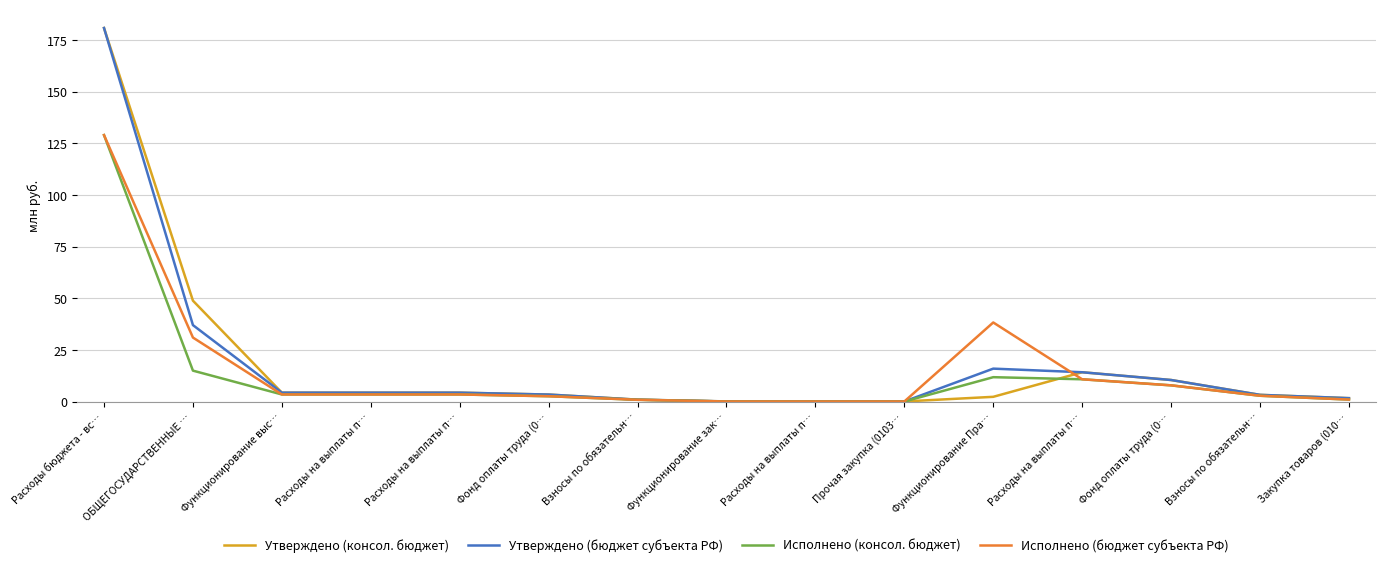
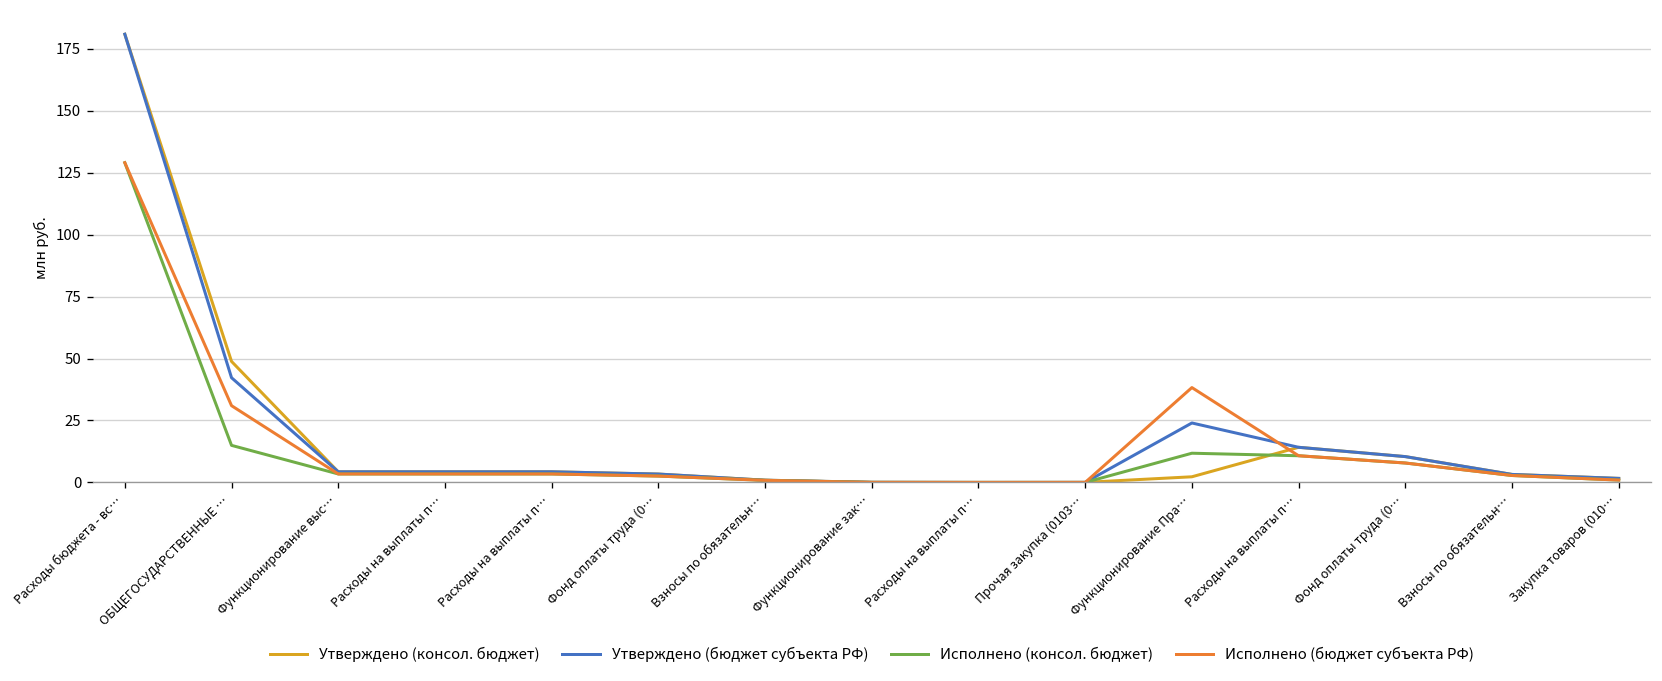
Утверждено (бюджет субъекта РФ), ОБЩЕГОСУДАРСТВЕННЫЕ …: 37 -> 42
Утверждено (бюджет субъекта РФ), Функционирование Пра…: 16 -> 24
